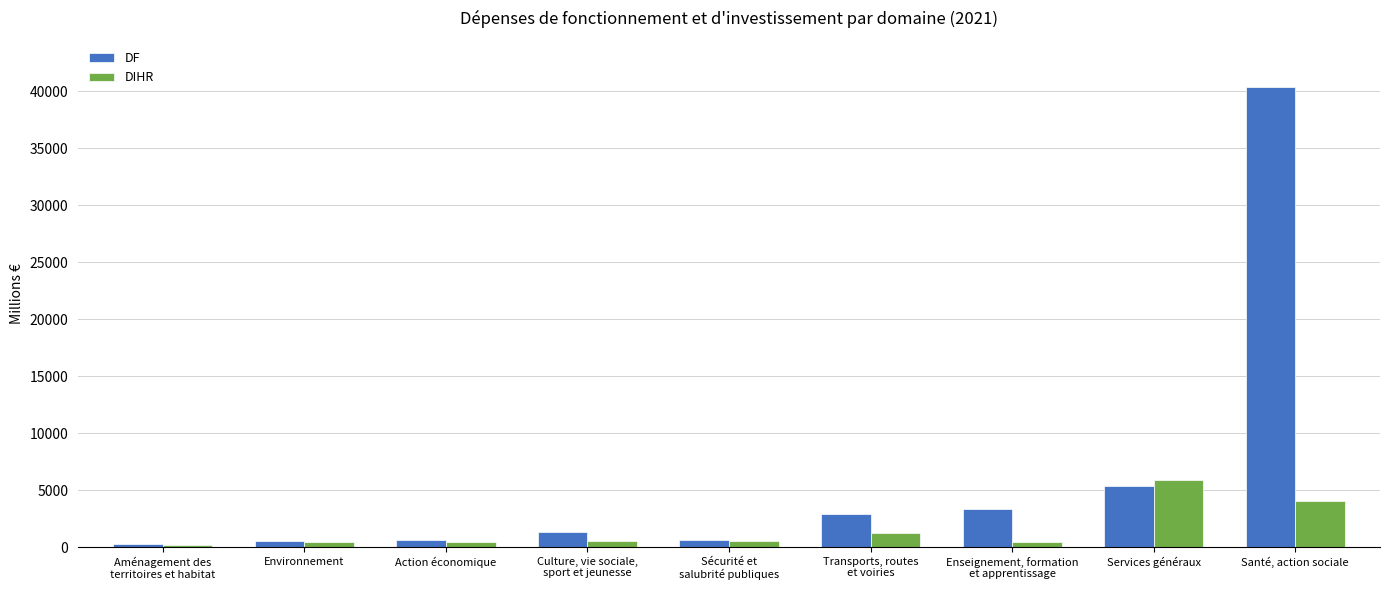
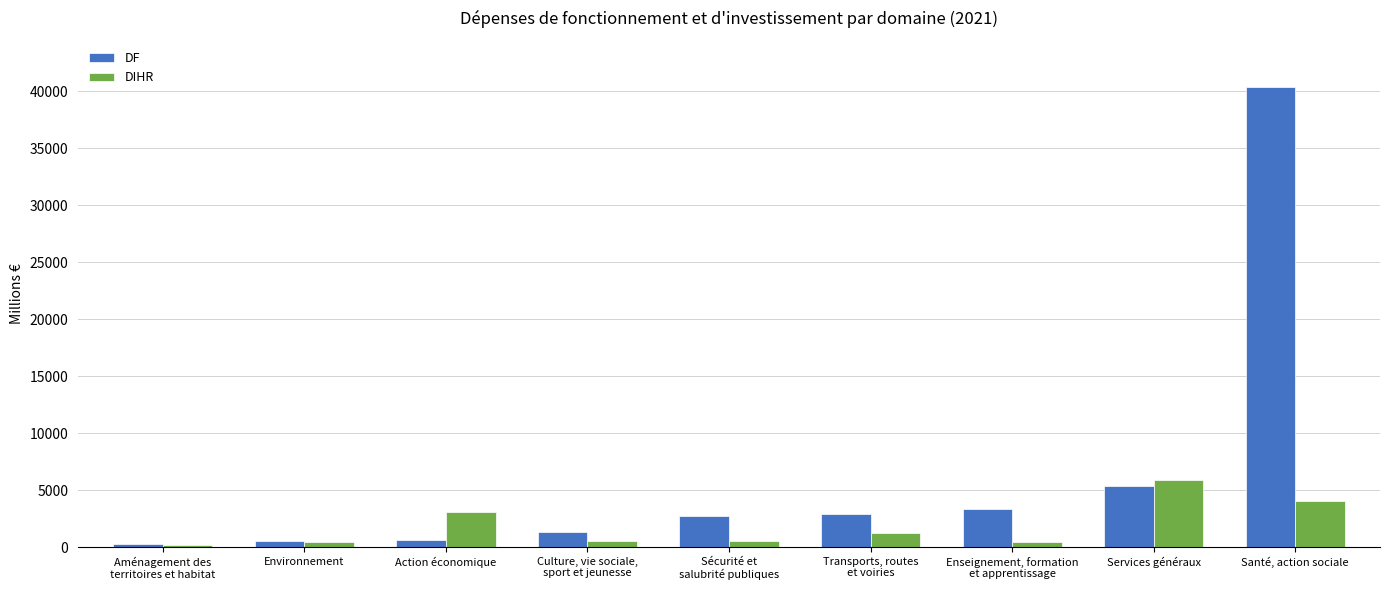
DIHR, Action économique: 500 -> 3100
DF, Sécurité et salubrité publiques: 700 -> 2700
